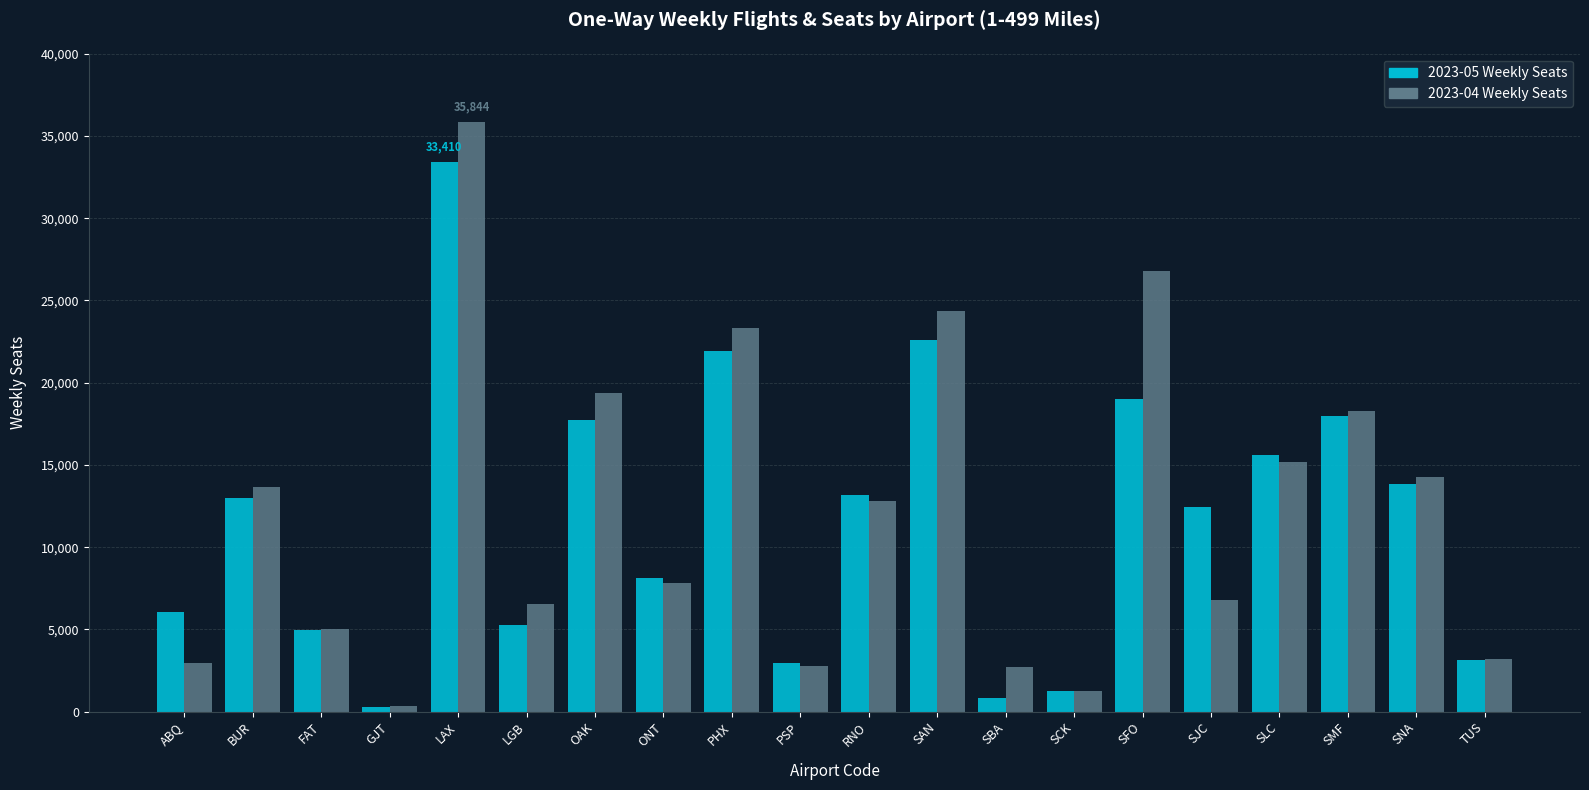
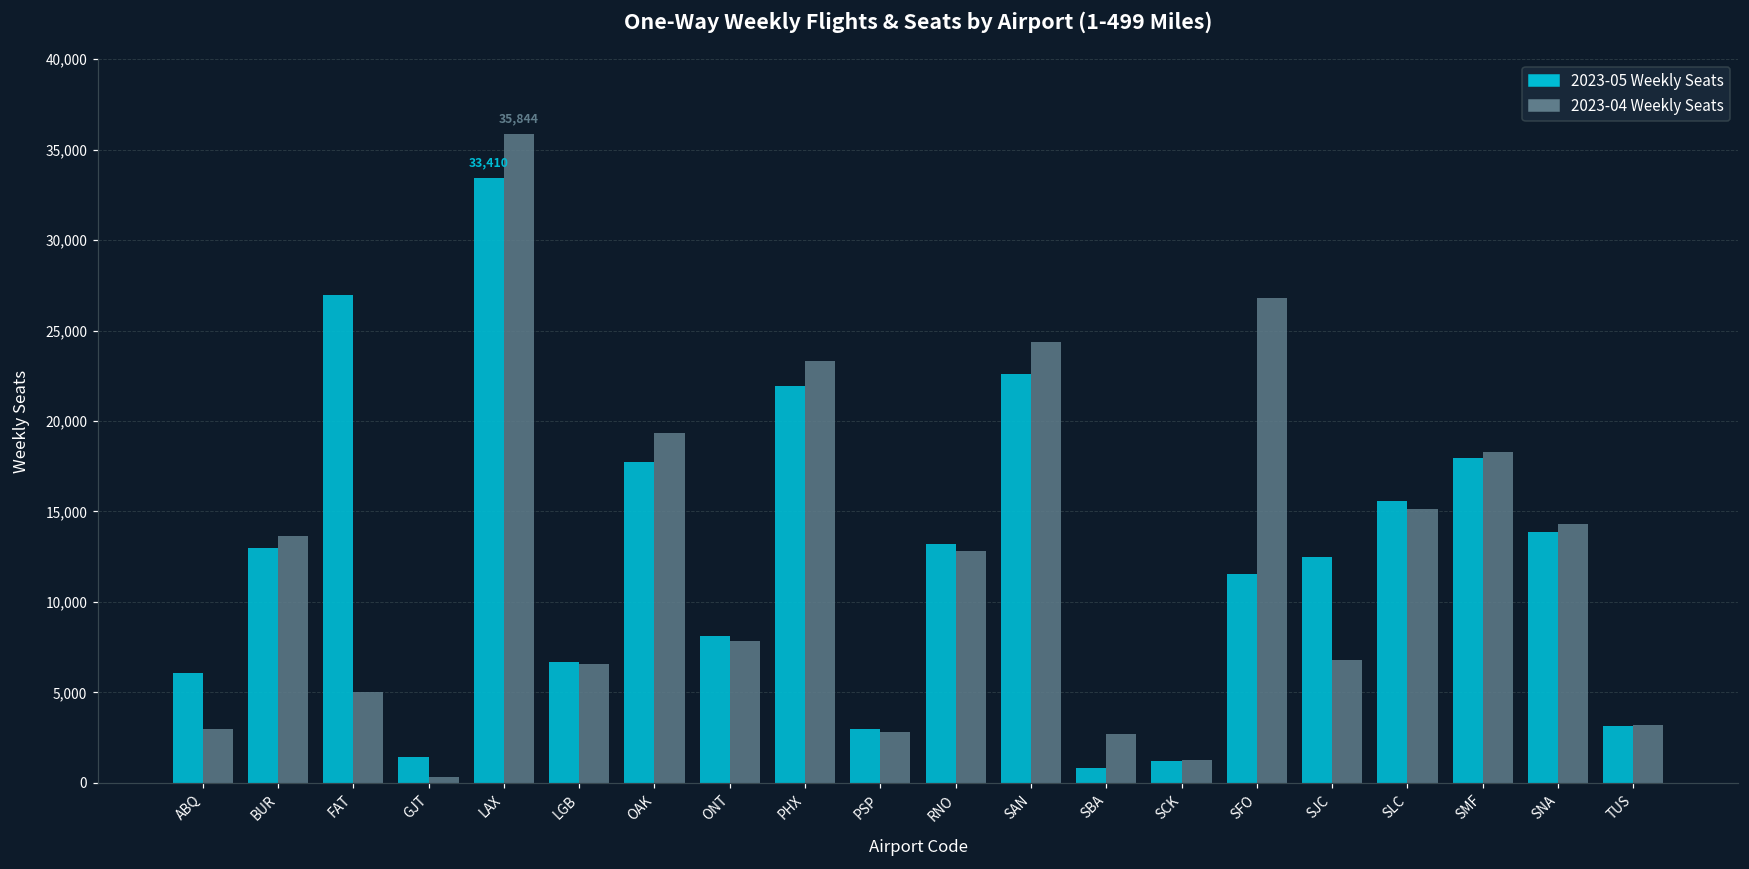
2023-05 Weekly Seats, FAT: 5,000 -> 27,000
2023-05 Weekly Seats, GJT: 300 -> 1,400
2023-05 Weekly Seats, LGB: 5,300 -> 6,700
2023-05 Weekly Seats, SFO: 19,000 -> 11,500
